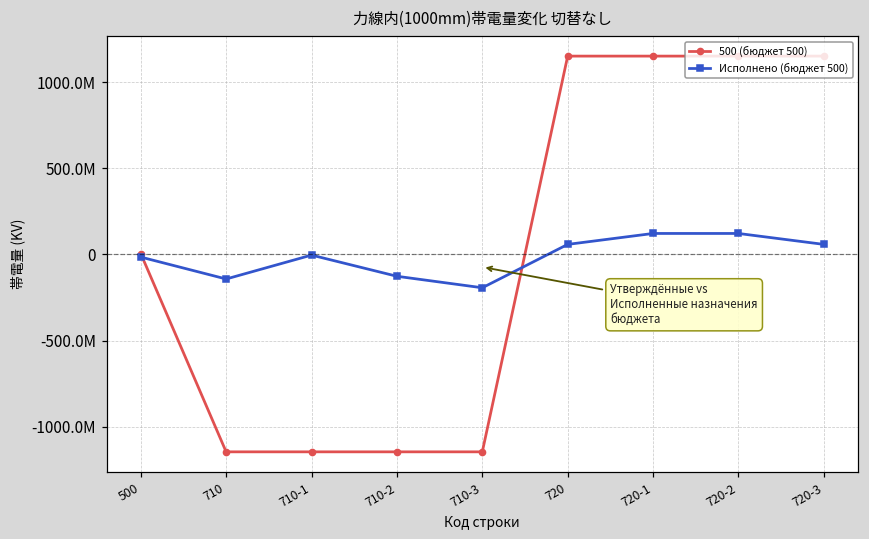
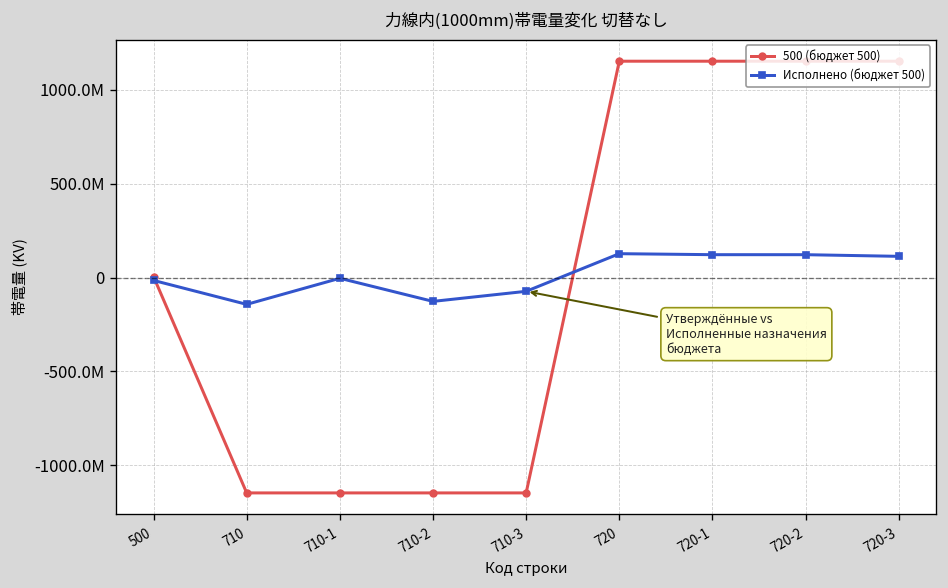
Исполнено (бюджет 500), 710-3: -190000000 -> -70000000
Исполнено (бюджет 500), 720: 60000000 -> 130000000
Исполнено (бюджет 500), 720-3: 60000000 -> 110000000
